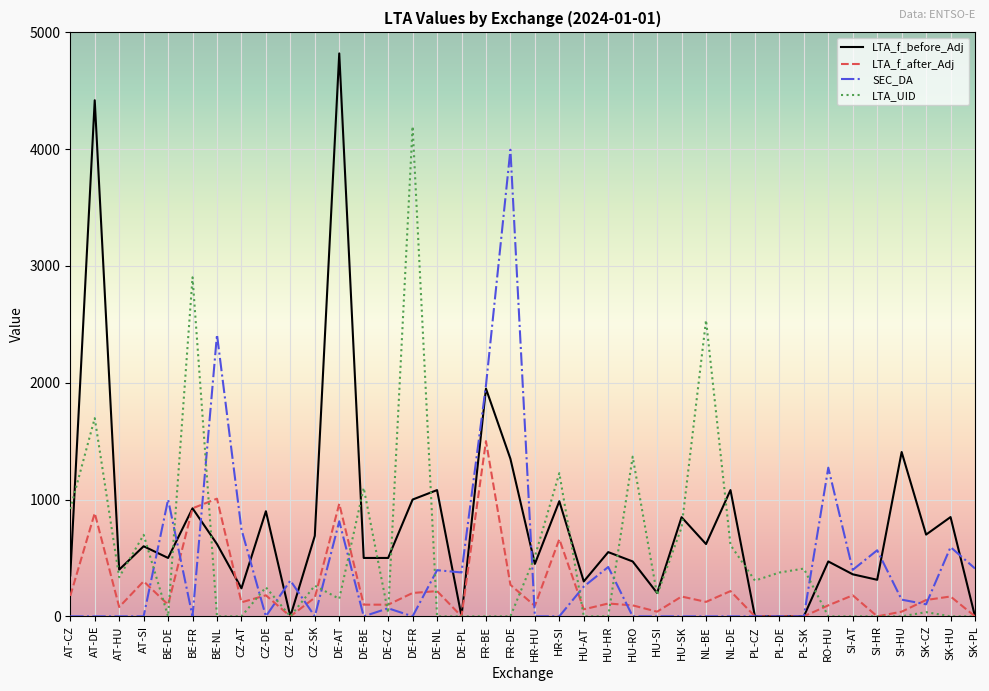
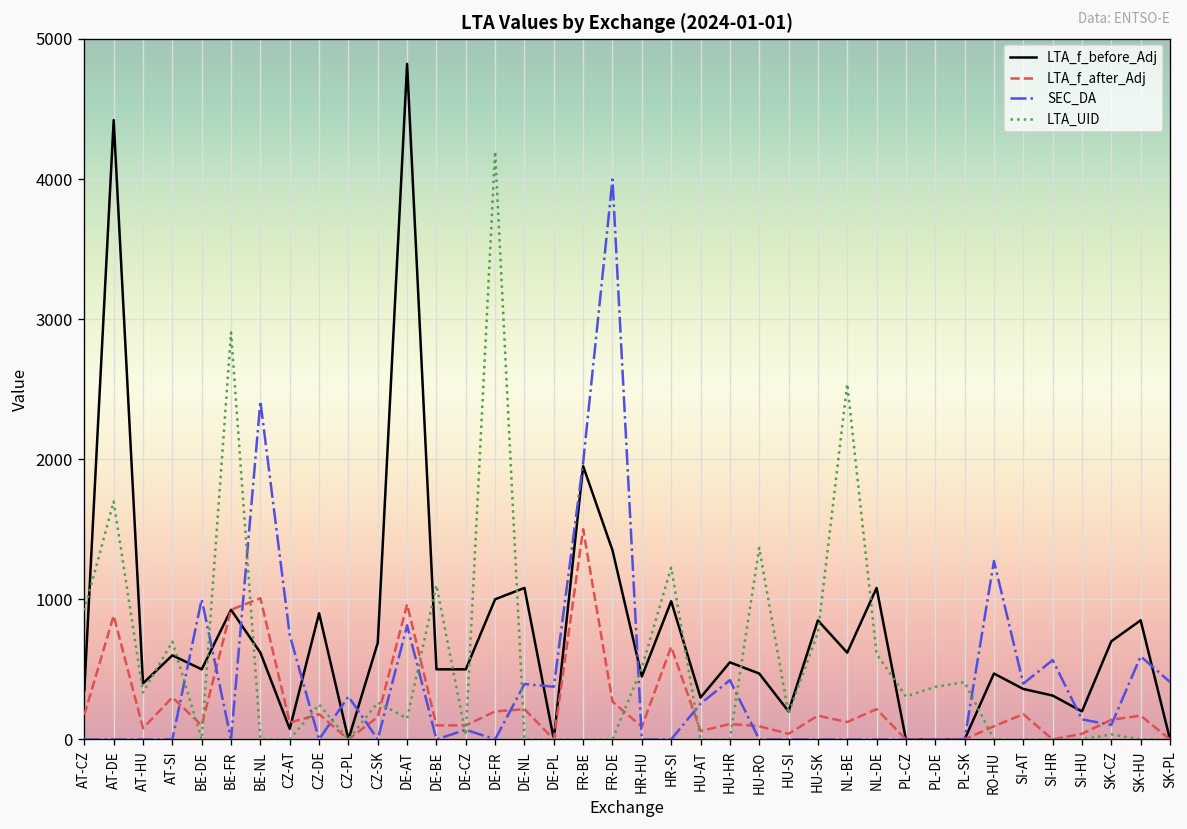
LTA_f_before_Adj, CZ-AT: 240 -> 80
LTA_f_before_Adj, SI-HU: 1410 -> 200
